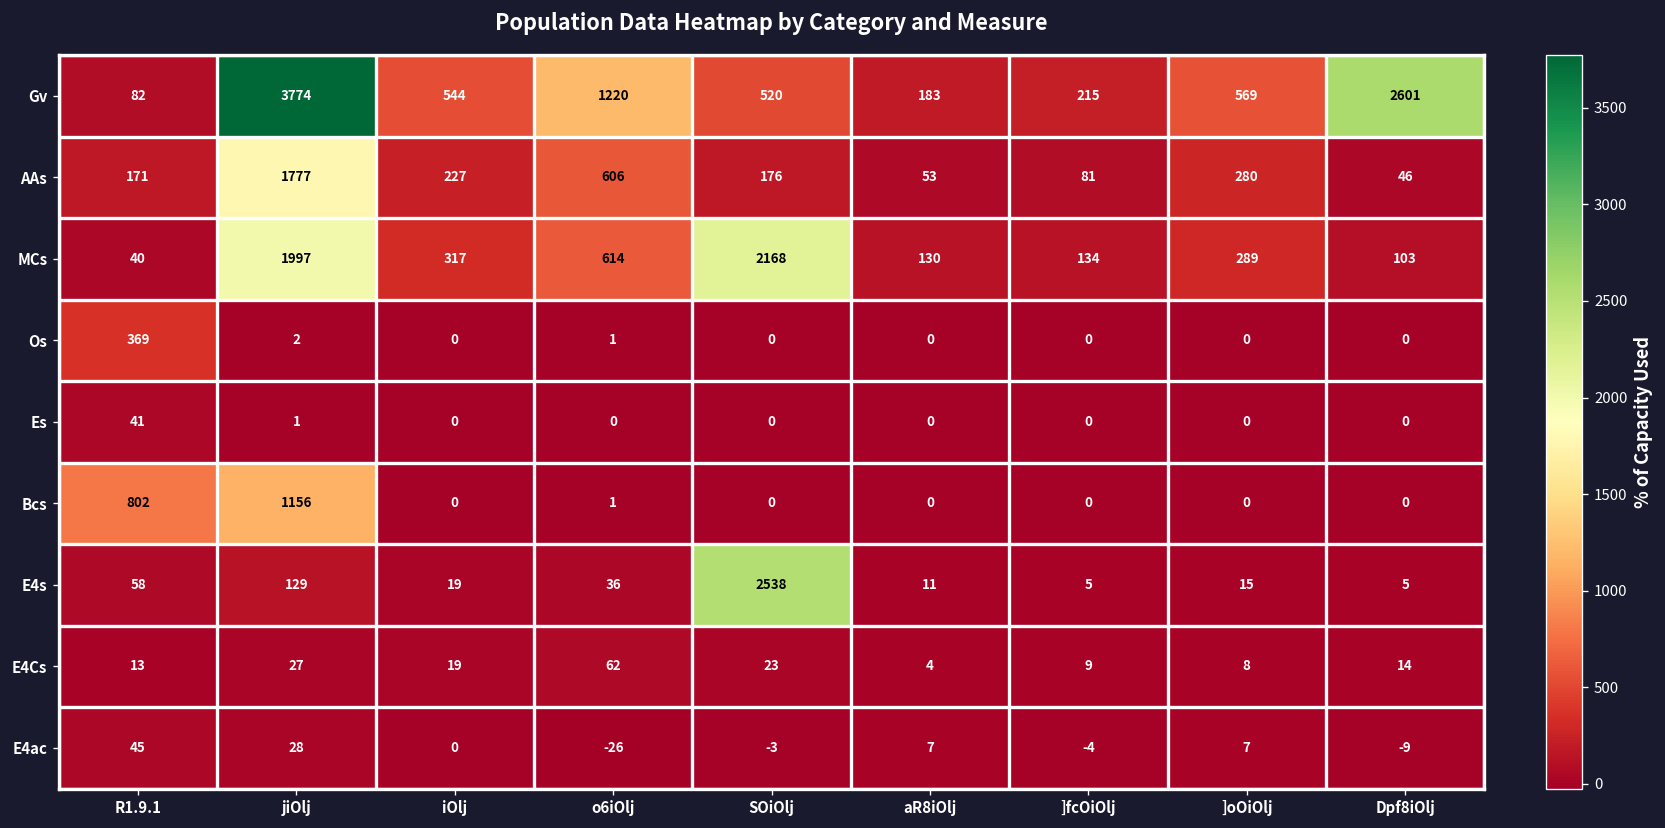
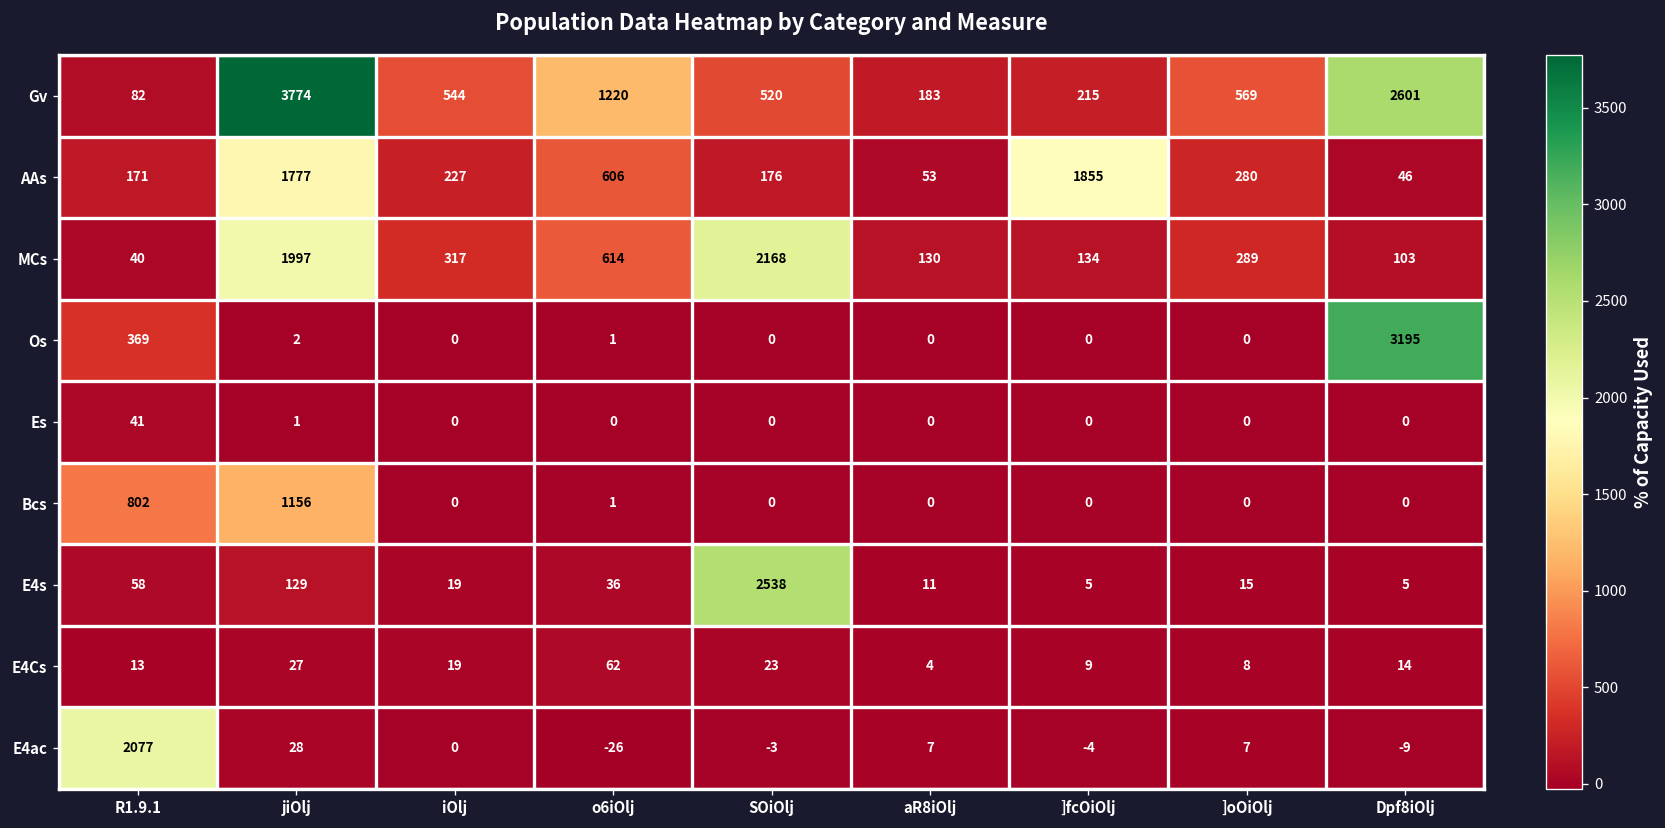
AAs, ]fcOiOlj: 81 -> 1855
Os, Dpf8iOlj: 0 -> 3195
E4ac, R1.9.1: 45 -> 2077
